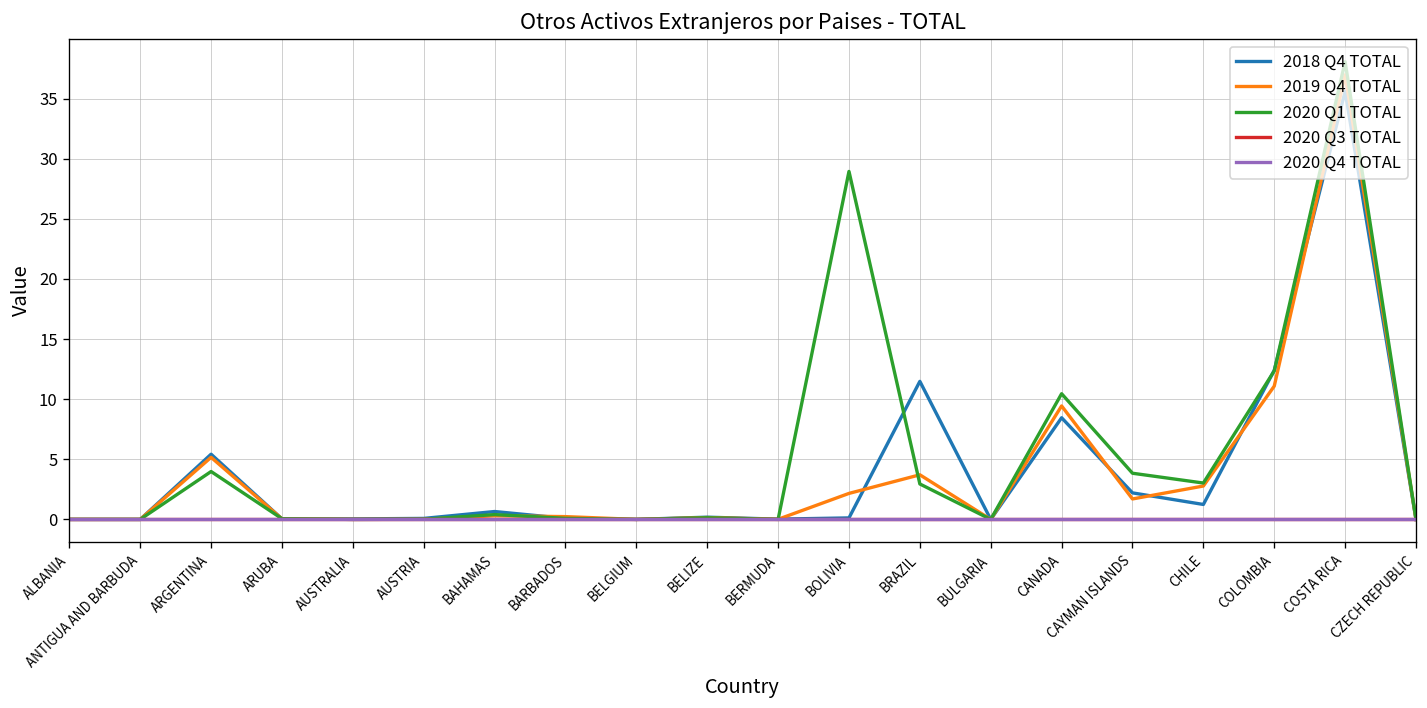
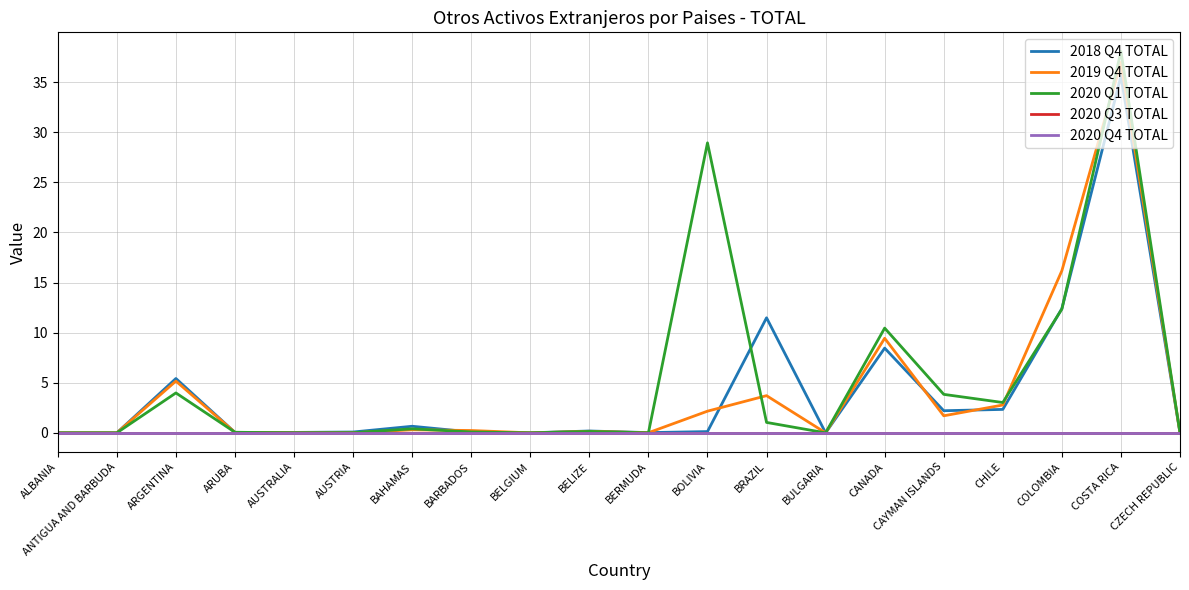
2020 Q1 TOTAL, BRAZIL: 2.9 -> 1.0
2018 Q4 TOTAL, CHILE: 1.2 -> 2.3
2019 Q4 TOTAL, COLOMBIA: 11.1 -> 16.2
